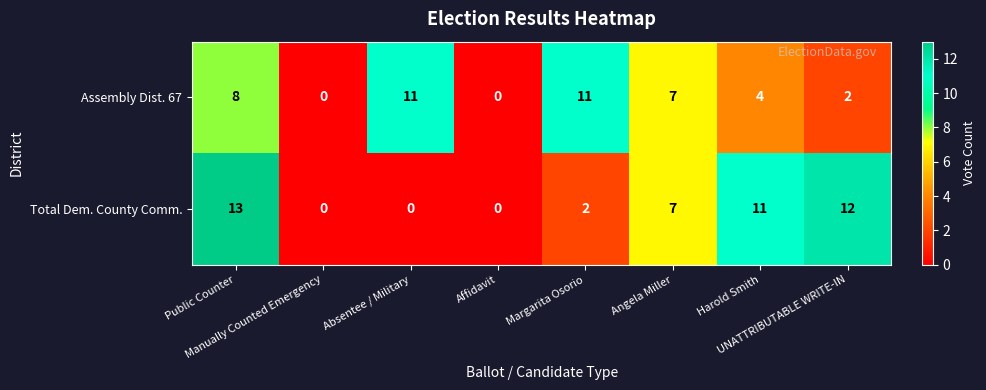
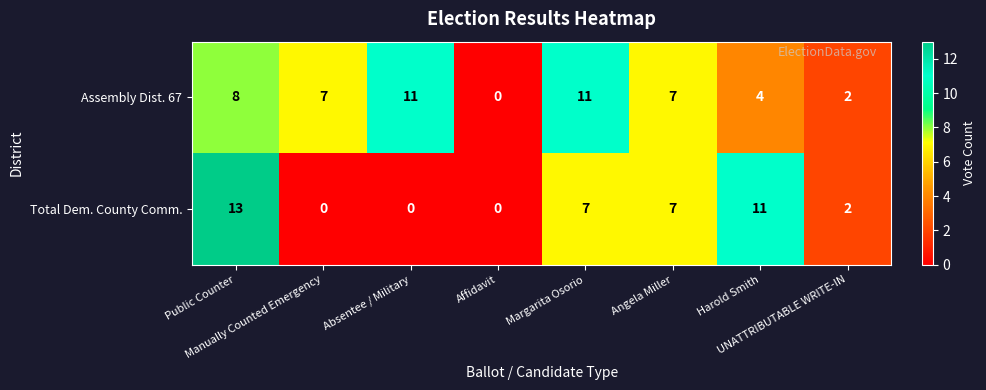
Assembly Dist. 67, Manually Counted Emergency: 0 -> 7
Total Dem. County Comm., Margarita Osorio: 2 -> 7
Total Dem. County Comm., UNATTRIBUTABLE WRITE-IN: 12 -> 2
